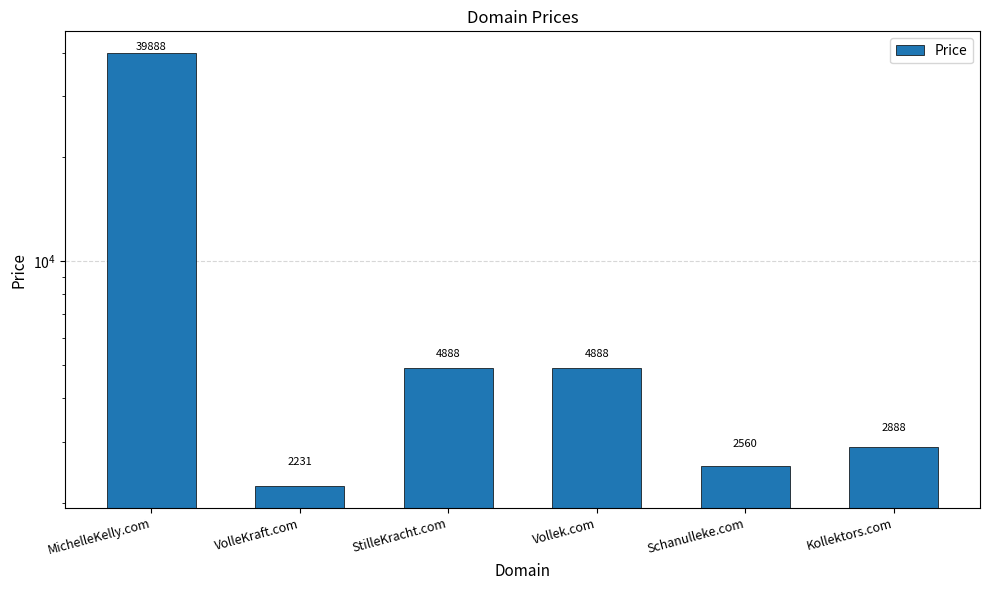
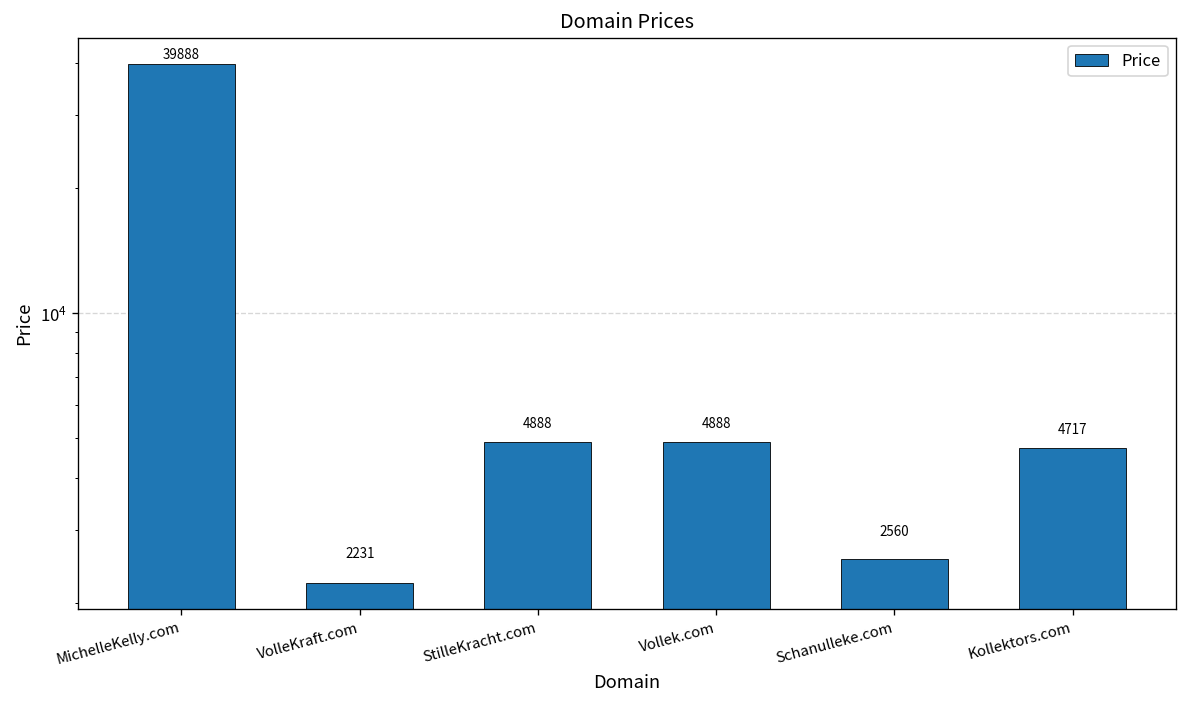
Kollektors.com: 2888 -> 4717
